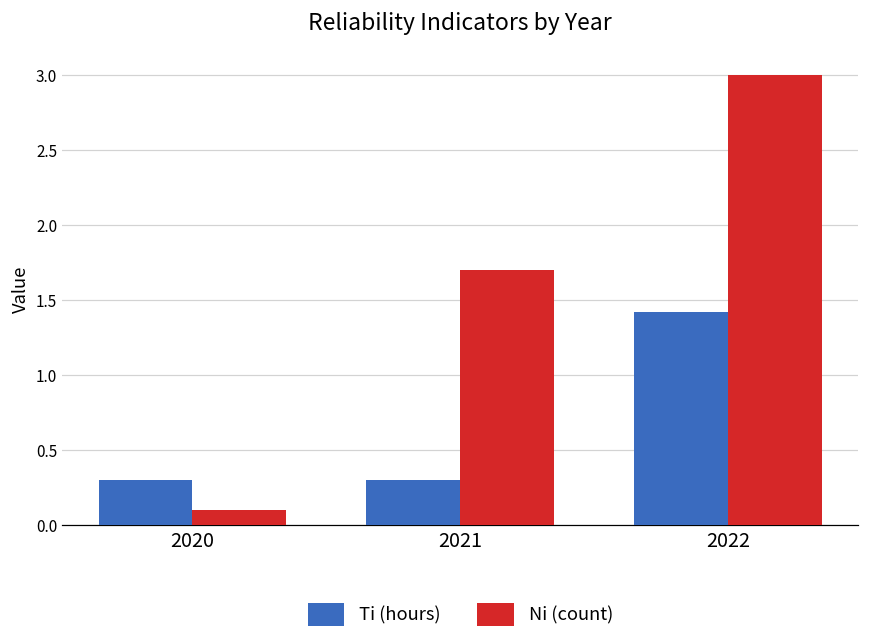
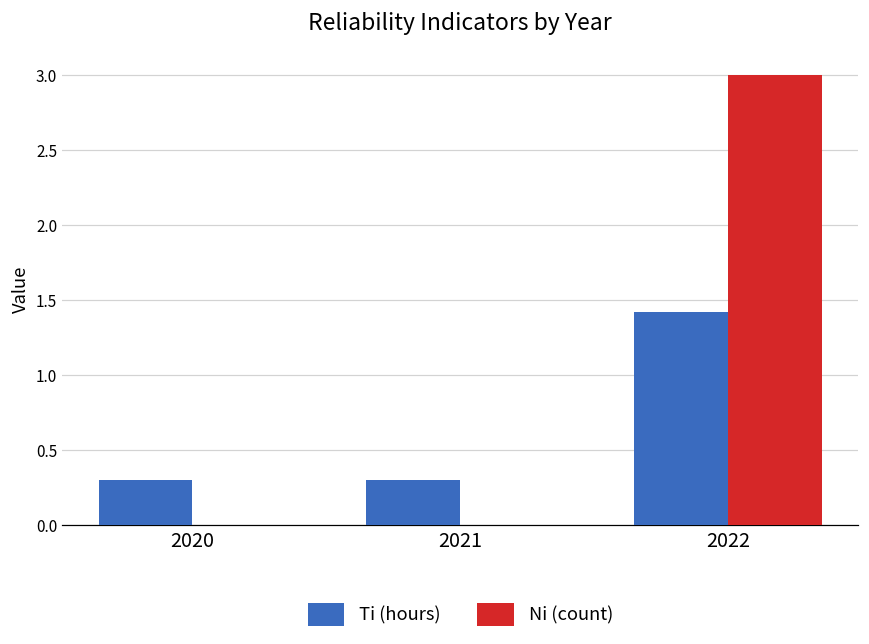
Ni (count), 2020: 0.1 -> 0.0
Ni (count), 2021: 1.7 -> 0.0
